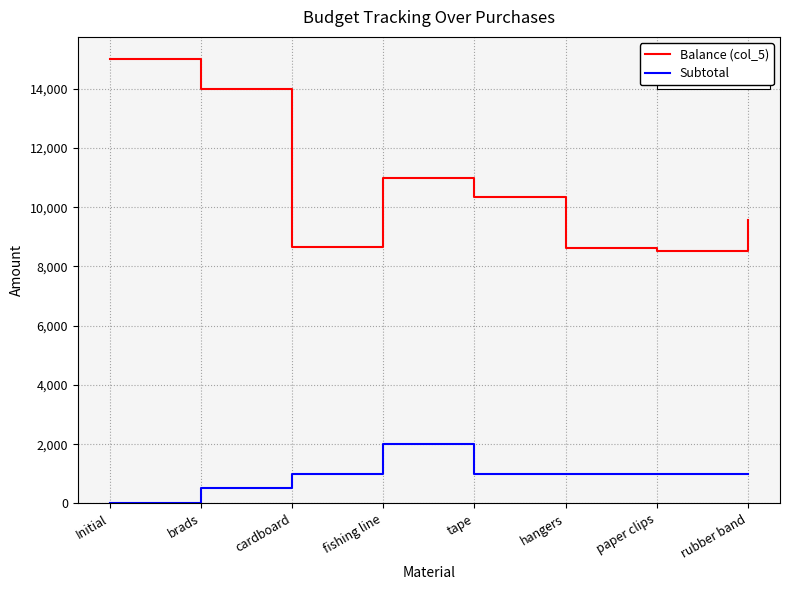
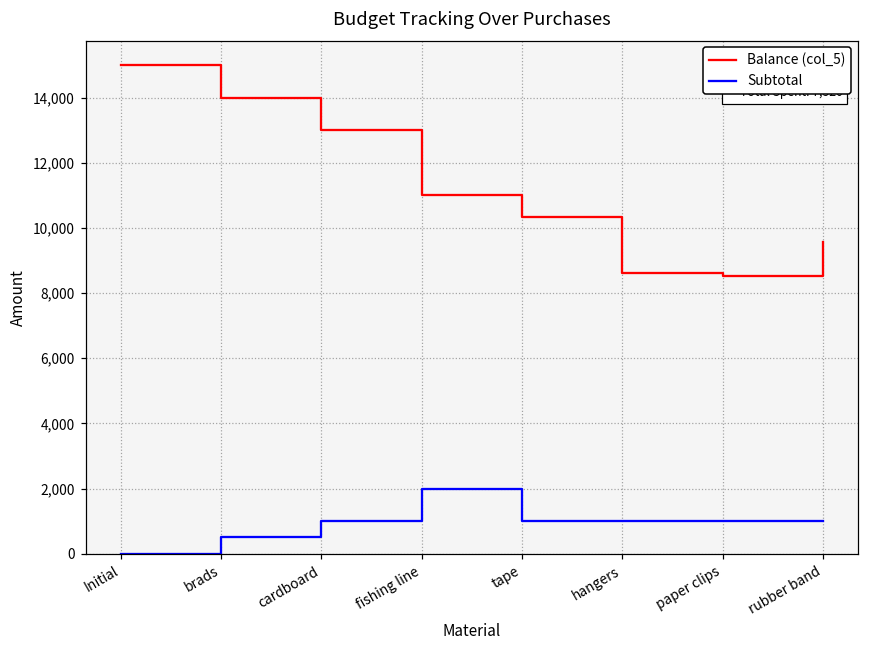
Balance (col_5), cardboard: 8,700 -> 13,000
